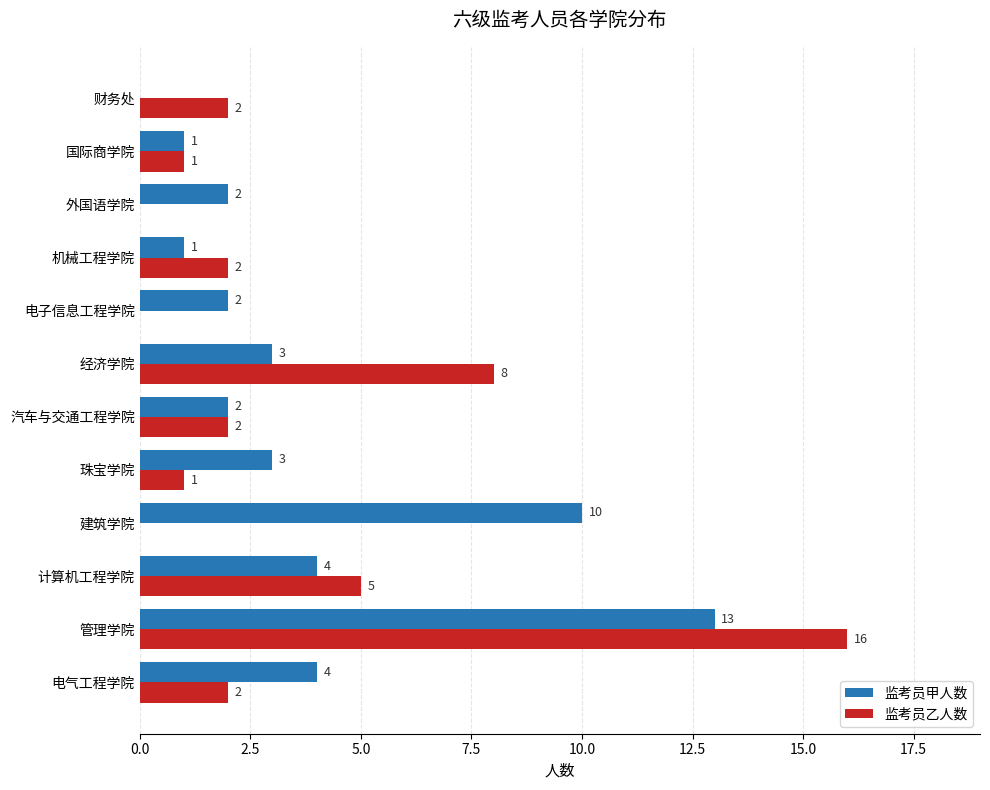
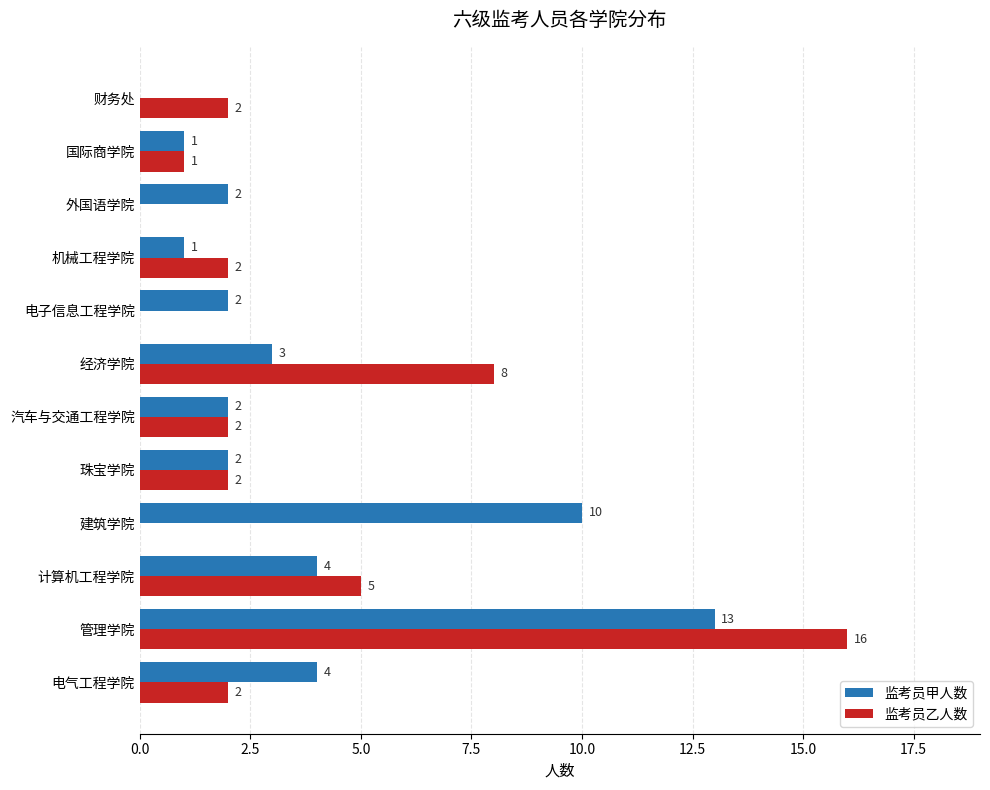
监考员甲人数, 珠宝学院: 3 -> 2
监考员乙人数, 珠宝学院: 1 -> 2
